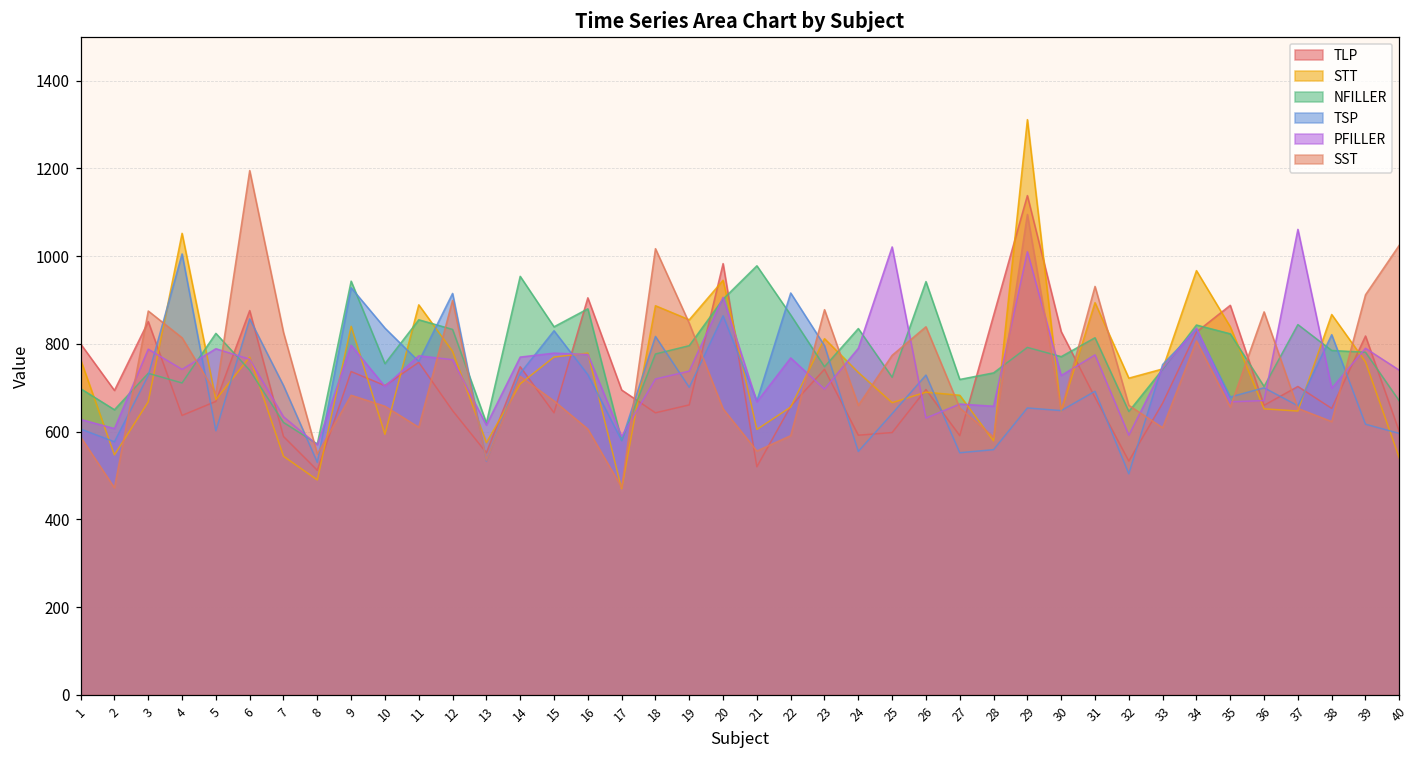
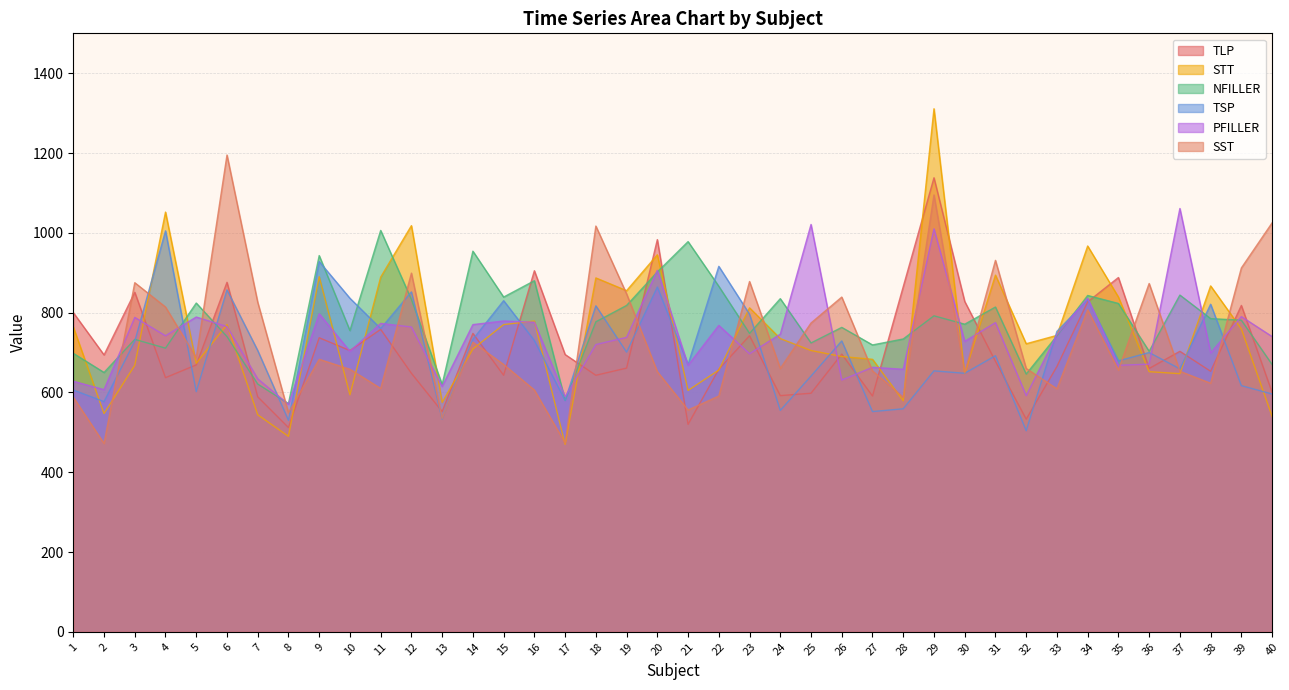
STT, 9: 840 -> 890
NFILLER, 11: 860 -> 1010
STT, 12: 780 -> 1020
TSP, 12: 920 -> 850
NFILLER, 19: 800 -> 820
PFILLER, 24: 790 -> 750
STT, 25: 670 -> 710
NFILLER, 26: 940 -> 760
